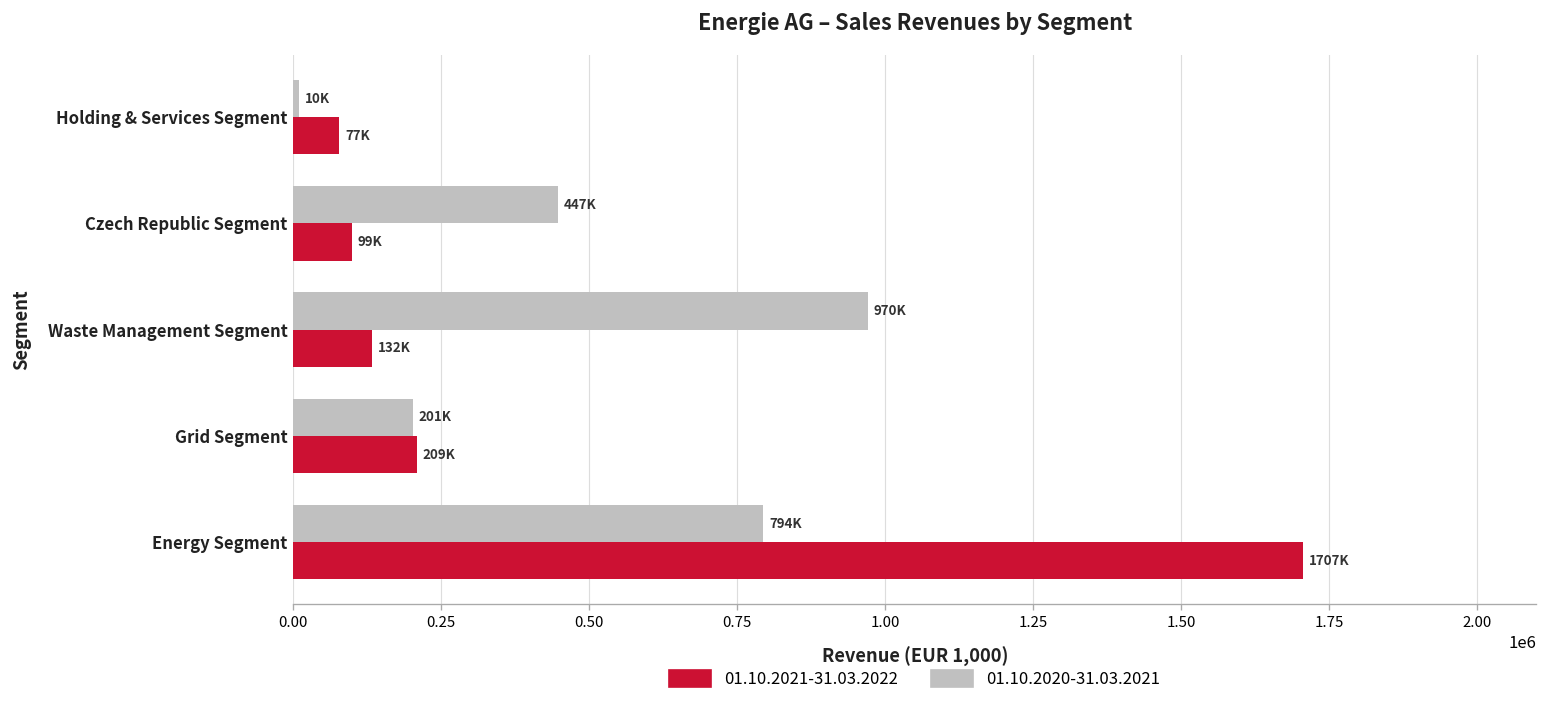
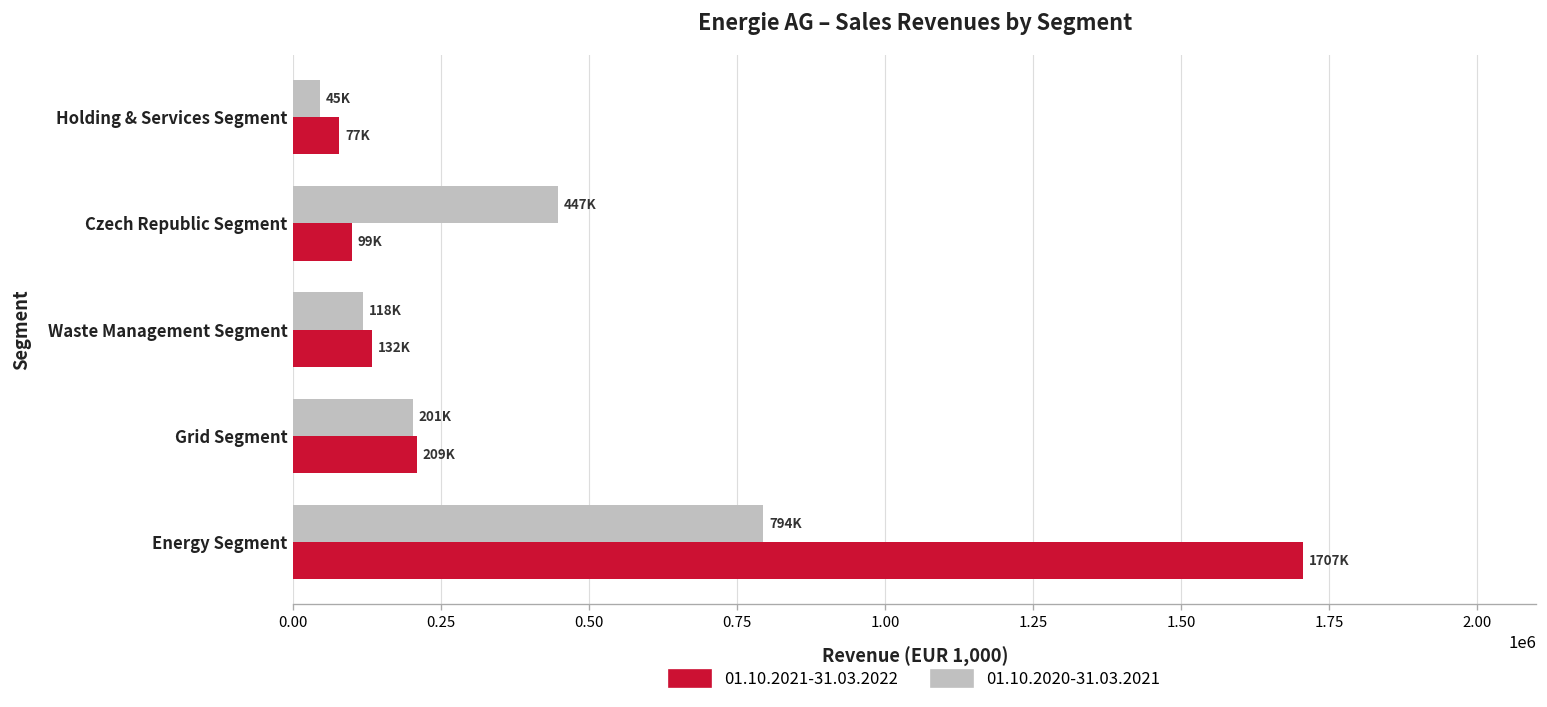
01.10.2020-31.03.2021, Holding & Services Segment: 10K -> 45K
01.10.2020-31.03.2021, Waste Management Segment: 970K -> 118K
